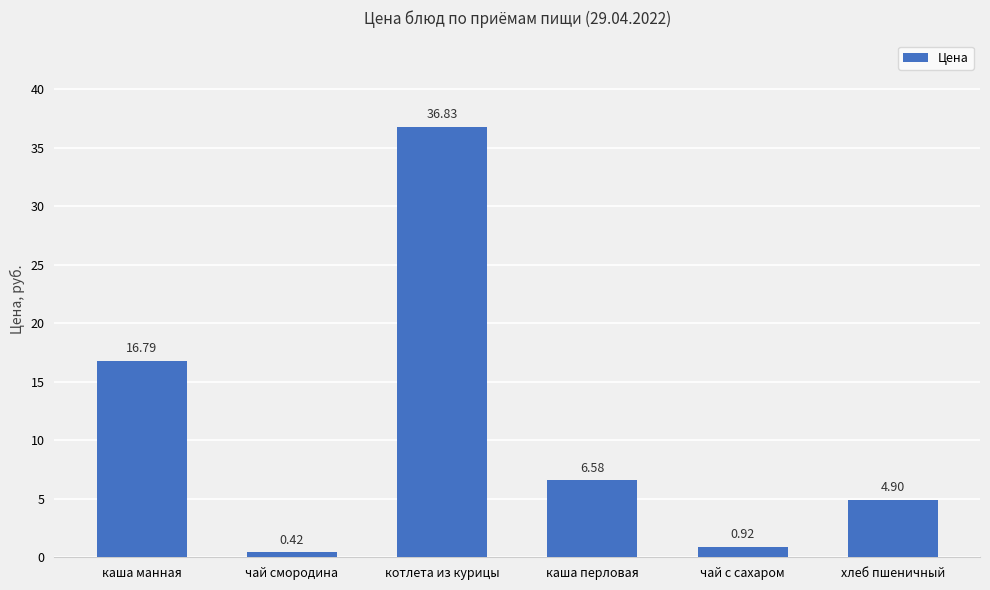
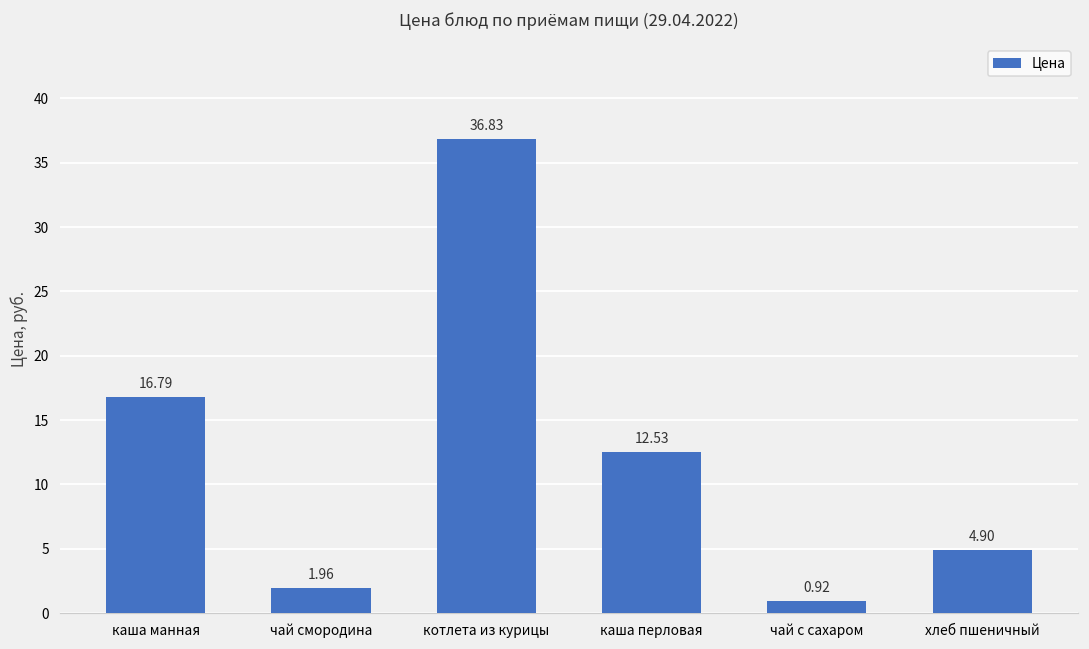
чай смородина: 0.42 -> 1.96
каша перловая: 6.58 -> 12.53
